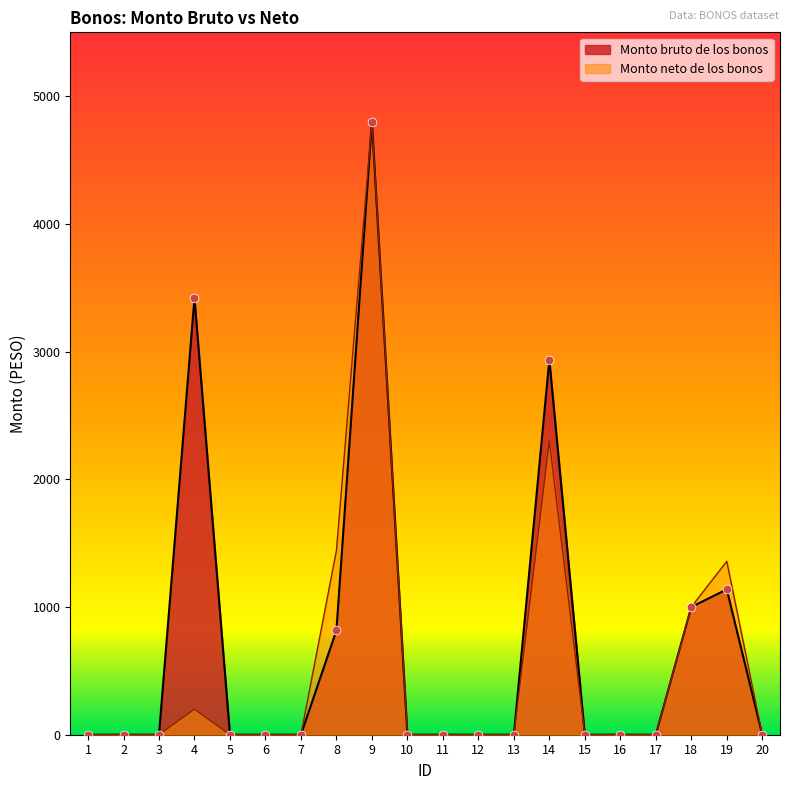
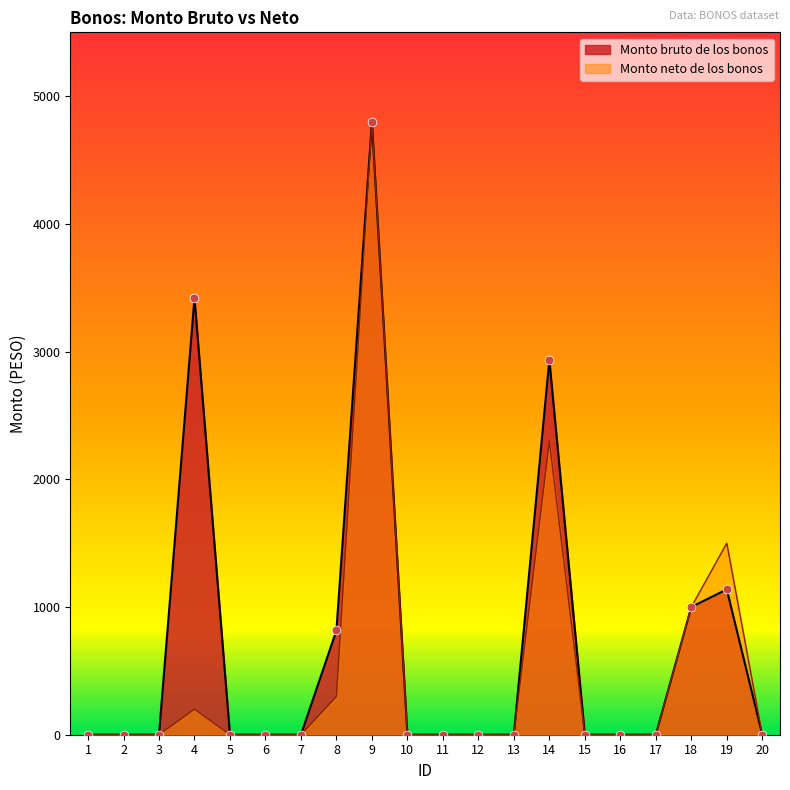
Monto neto de los bonos, 8: 1440 -> 300
Monto neto de los bonos, 19: 1360 -> 1500
